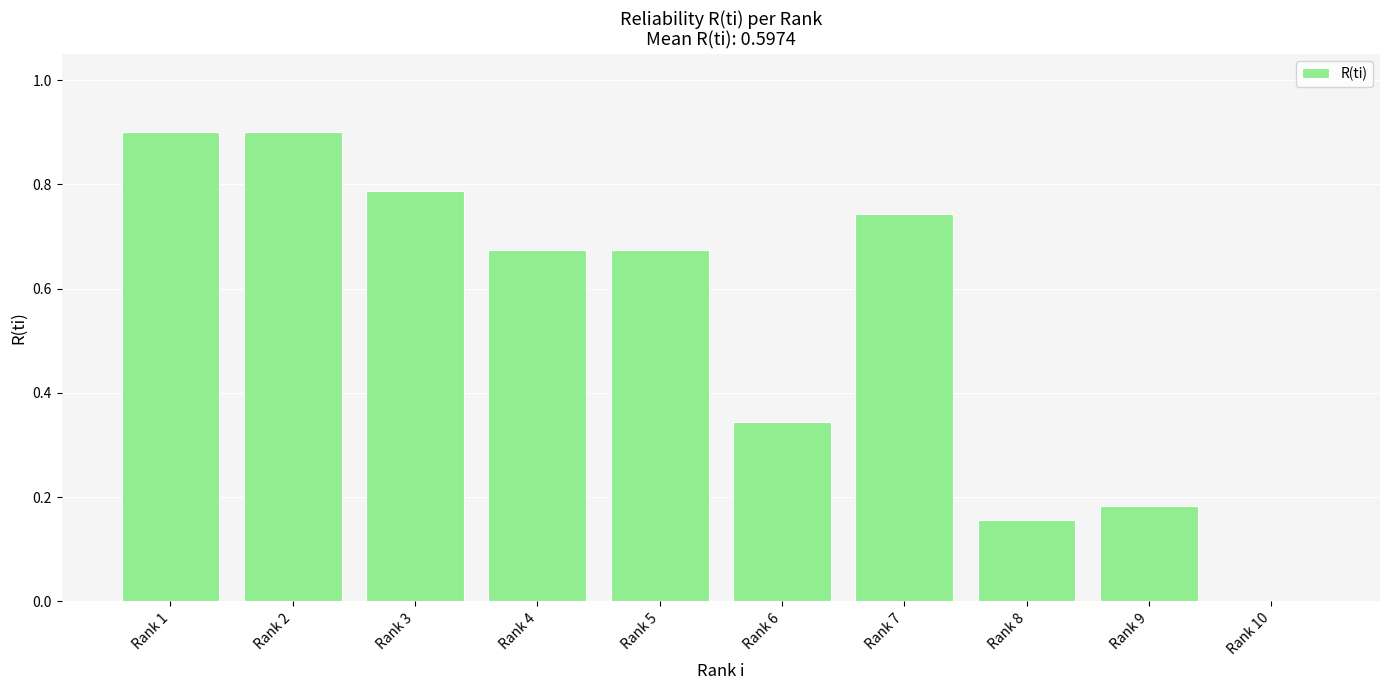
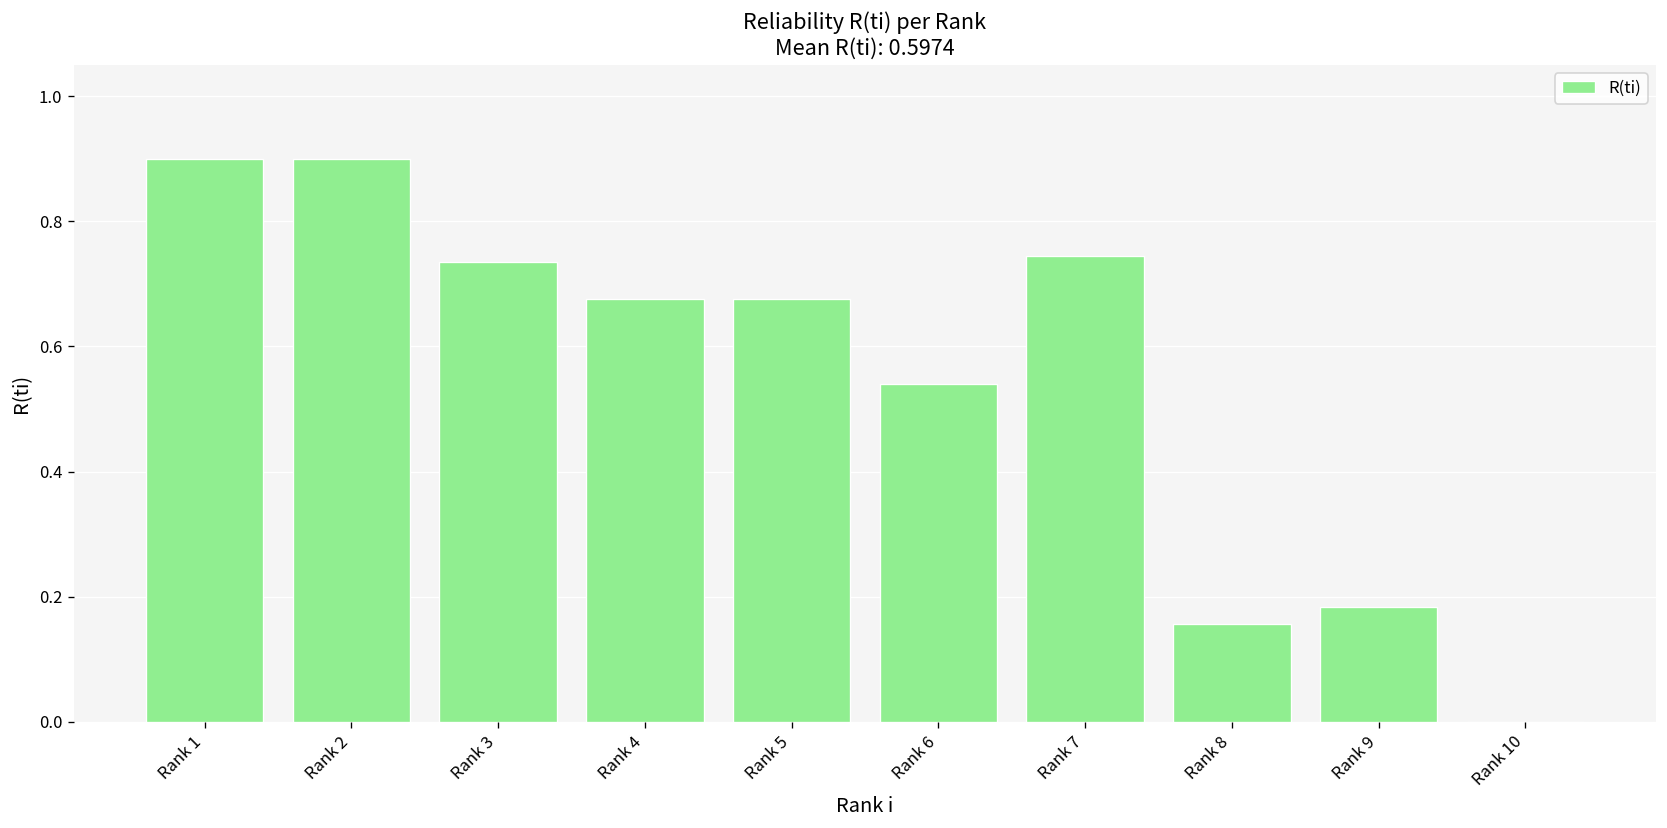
Rank 3: 0.79 -> 0.74
Rank 6: 0.34 -> 0.54
